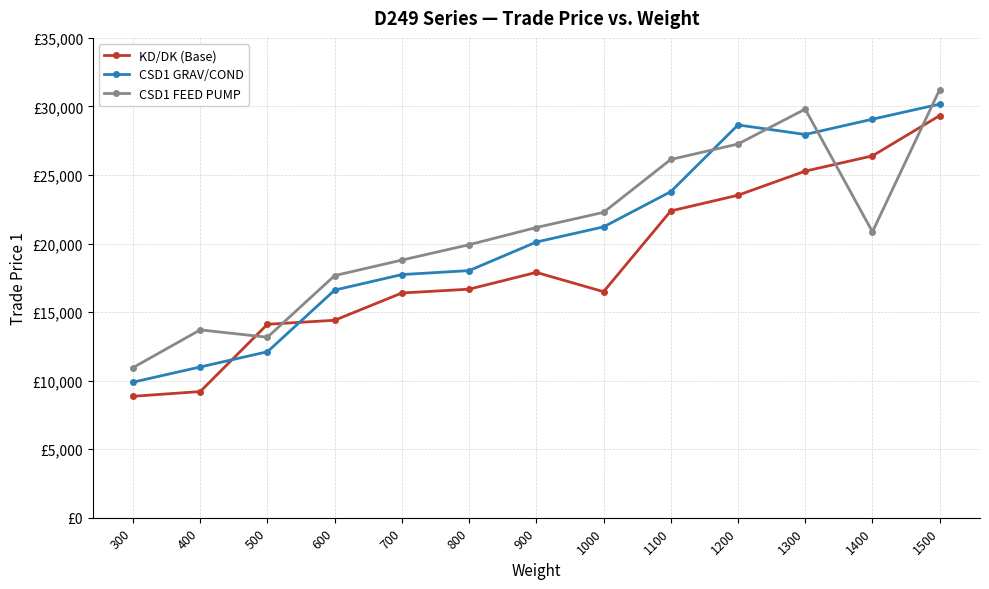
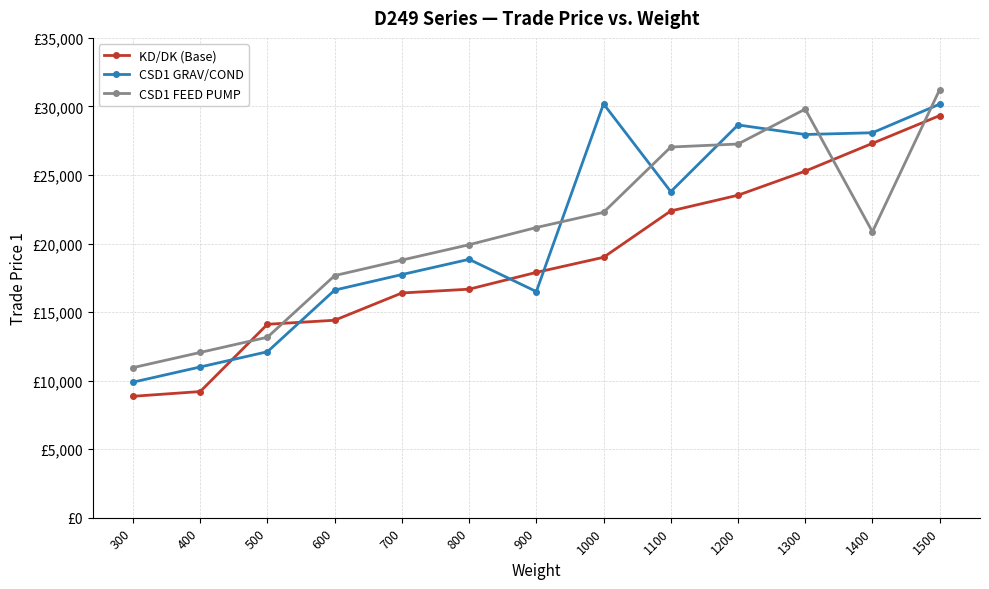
CSD1 FEED PUMP, 400: £13,700 -> £12,100
CSD1 GRAV/COND, 800: £18,000 -> £18,800
CSD1 GRAV/COND, 900: £20,100 -> £16,500
KD/DK (Base), 1000: £16,500 -> £19,000
CSD1 GRAV/COND, 1000: £21,200 -> £30,200
CSD1 FEED PUMP, 1100: £26,100 -> £27,000
KD/DK (Base), 1400: £26,400 -> £27,300
CSD1 GRAV/COND, 1400: £29,100 -> £28,100
